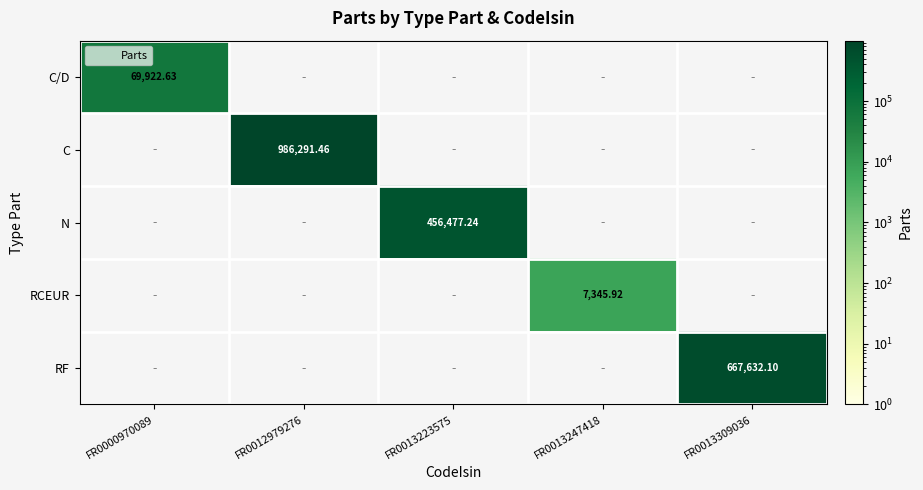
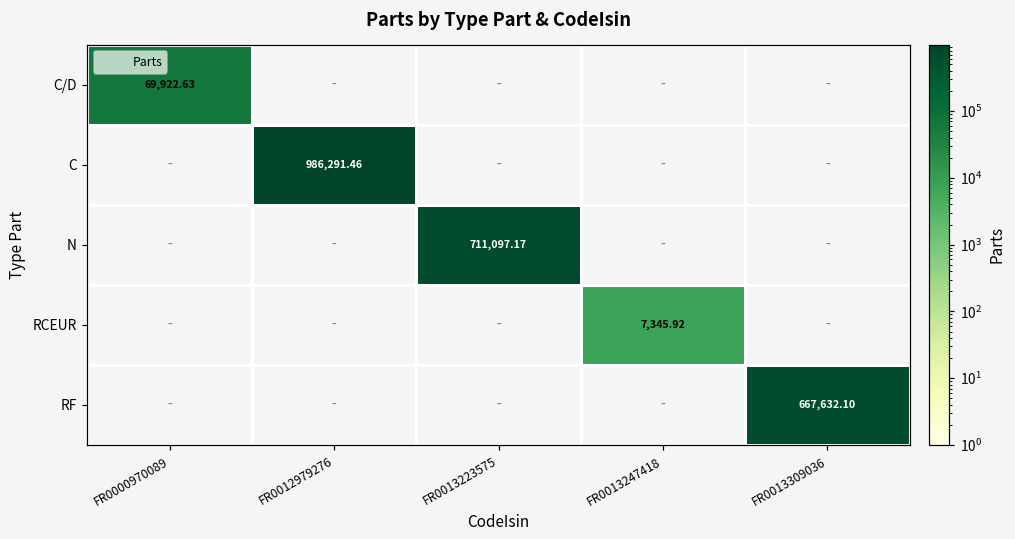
N, FR0013223575: 456,477.24 -> 711,097.17
